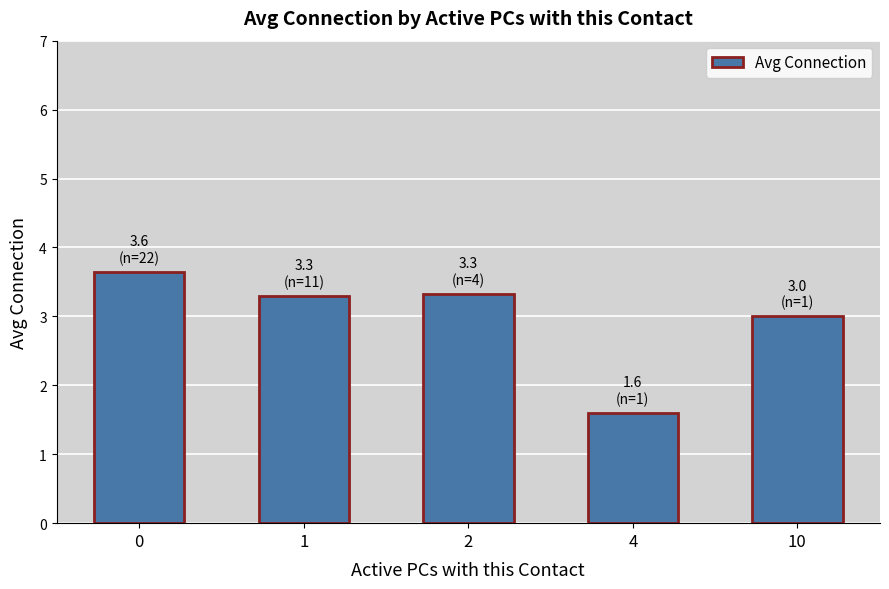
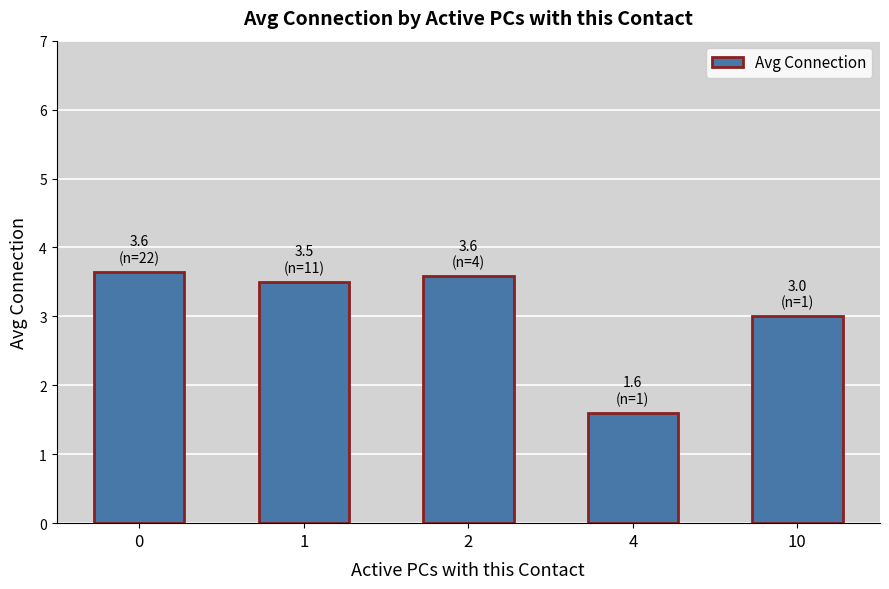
1: 3.3 -> 3.5
2: 3.3 -> 3.6
